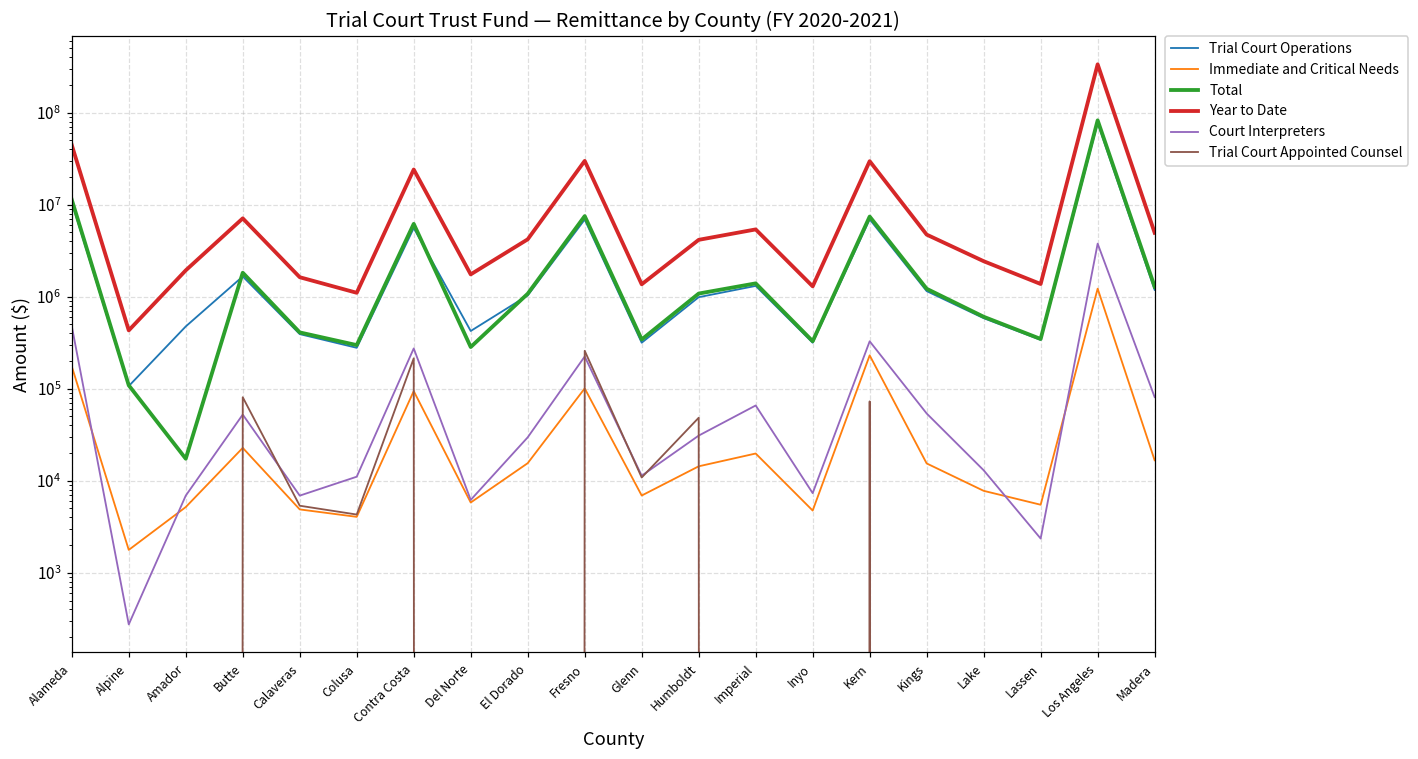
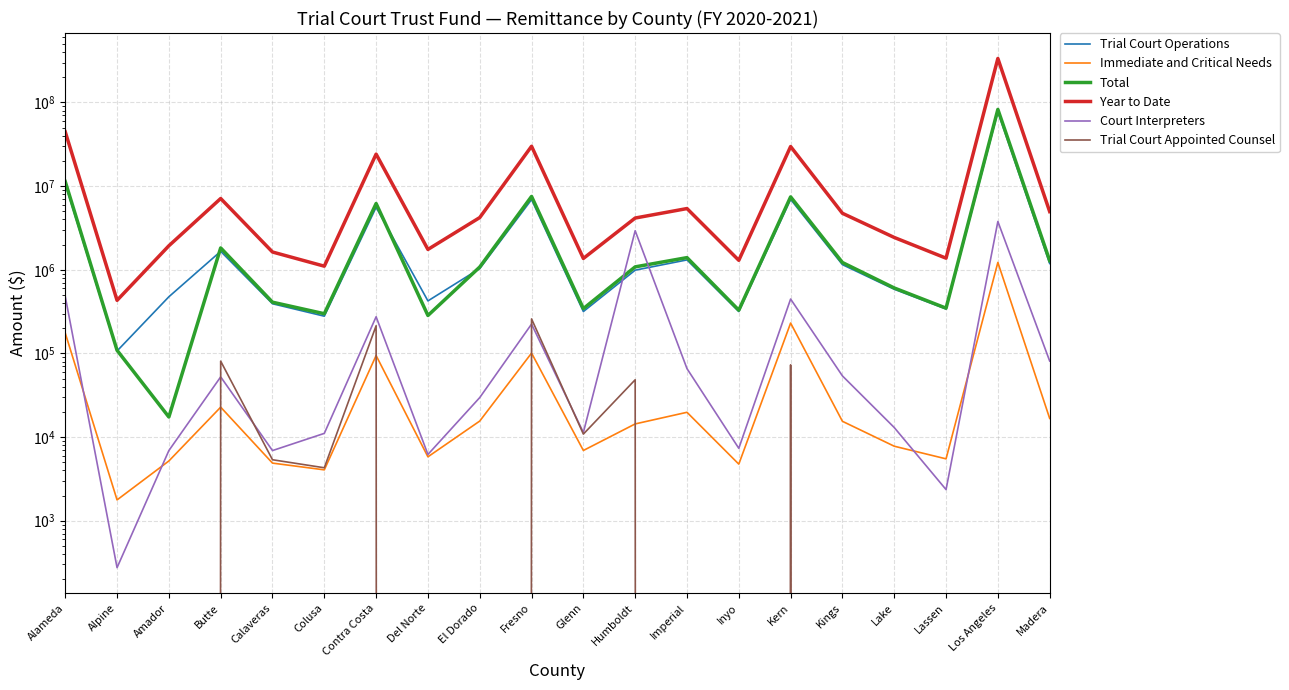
Court Interpreters, Humboldt: 31000 -> 2900000
Court Interpreters, Kern: 330000 -> 400000
